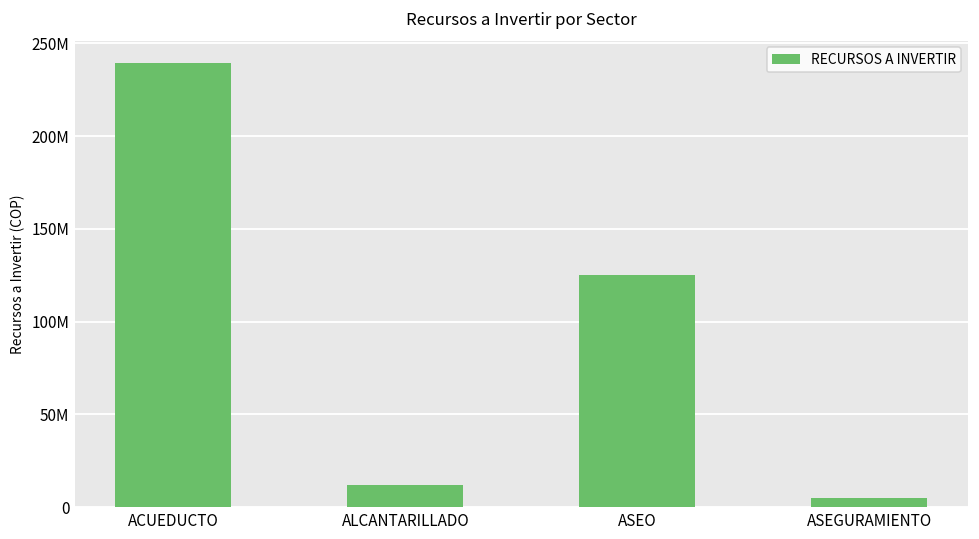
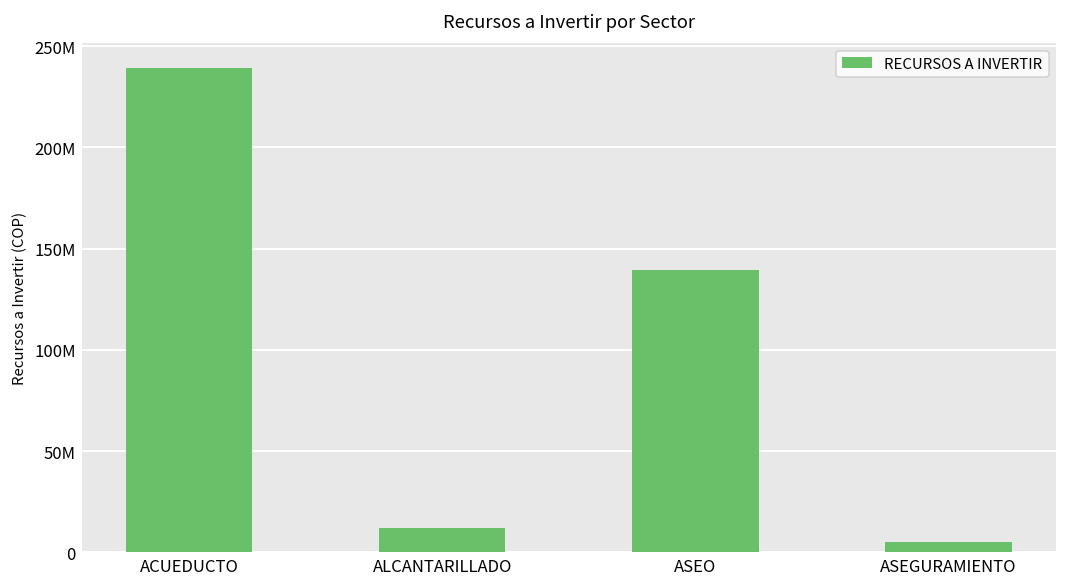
ASEO: 125000000 -> 139000000
